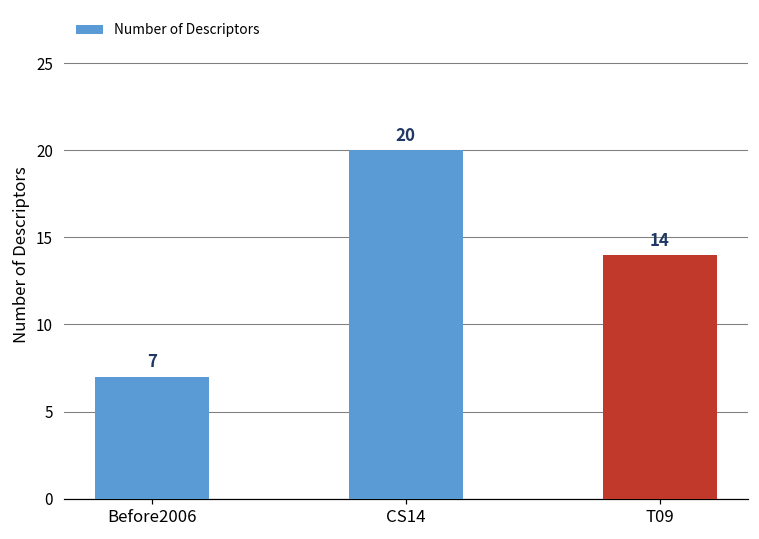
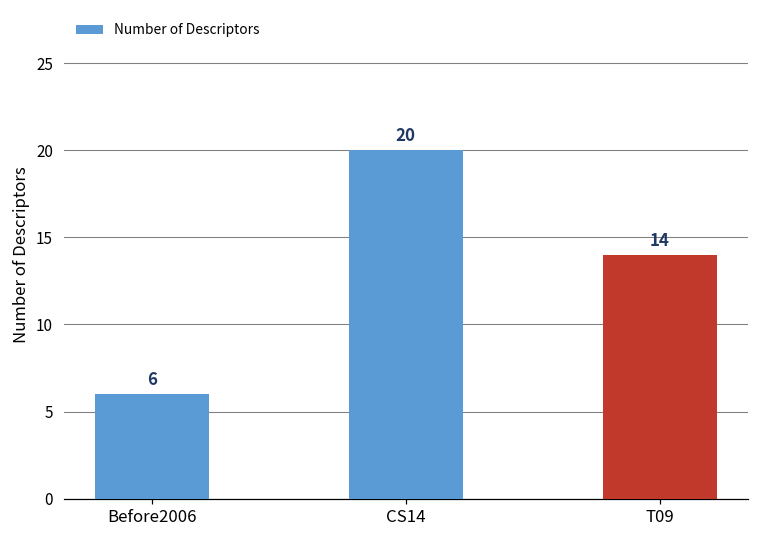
Before2006: 7 -> 6
